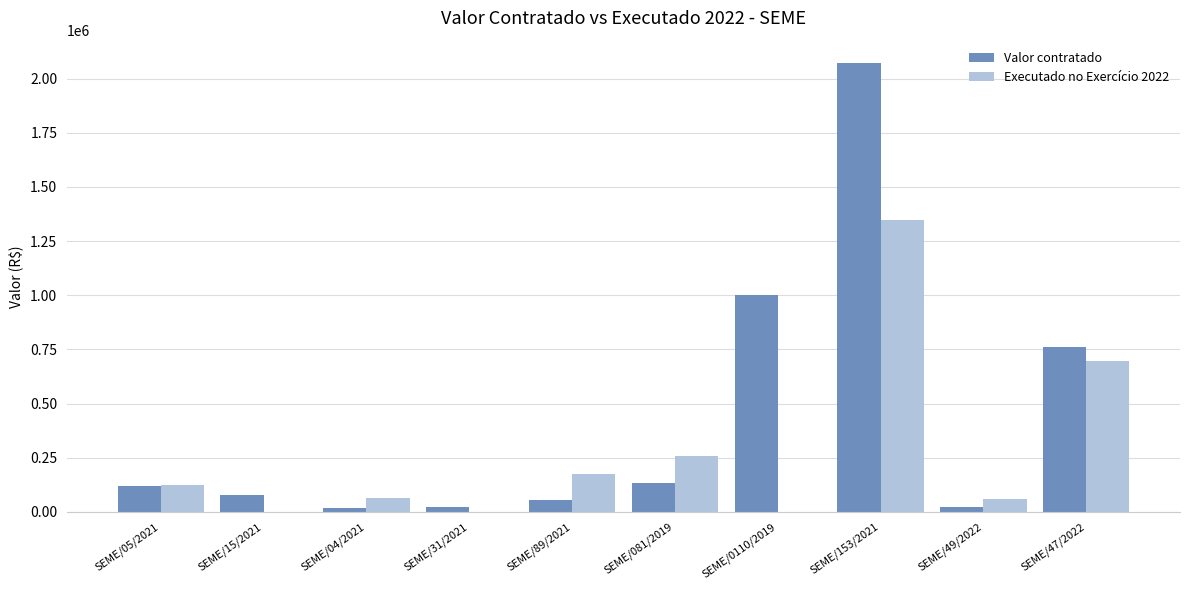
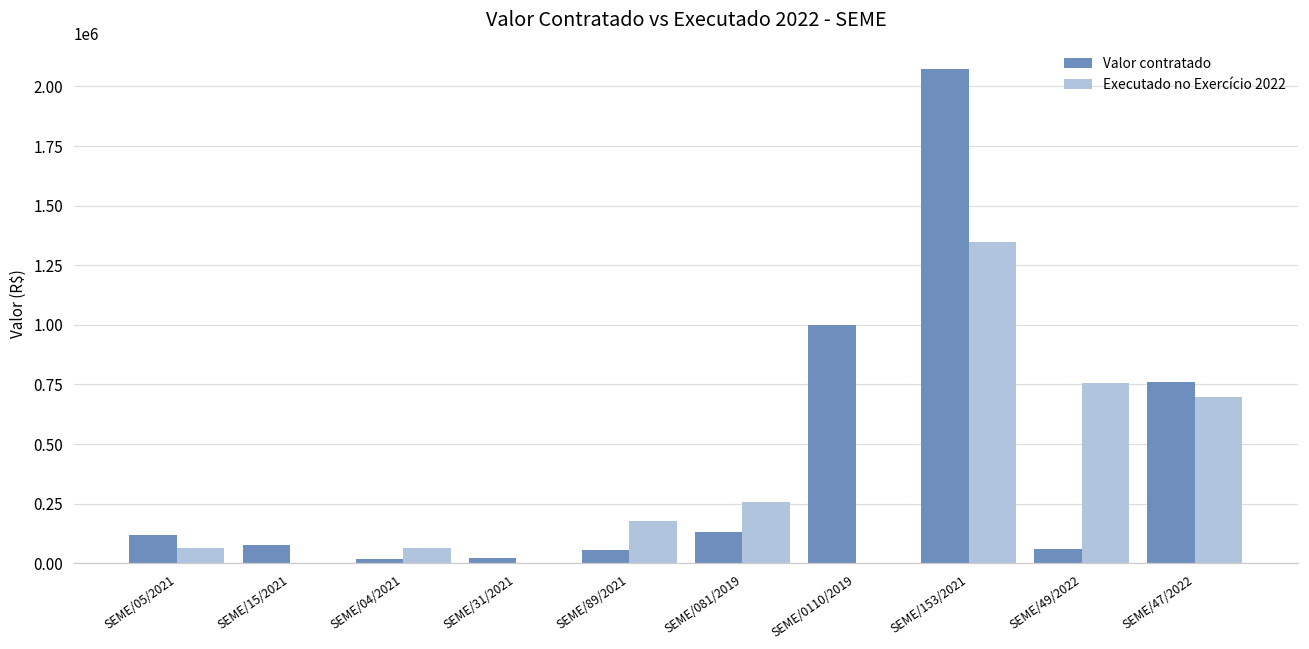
Executado no Exercício 2022, SEME/05/2021: 120000 -> 60000
Valor contratado, SEME/49/2022: 20000 -> 60000
Executado no Exercício 2022, SEME/49/2022: 60000 -> 750000
